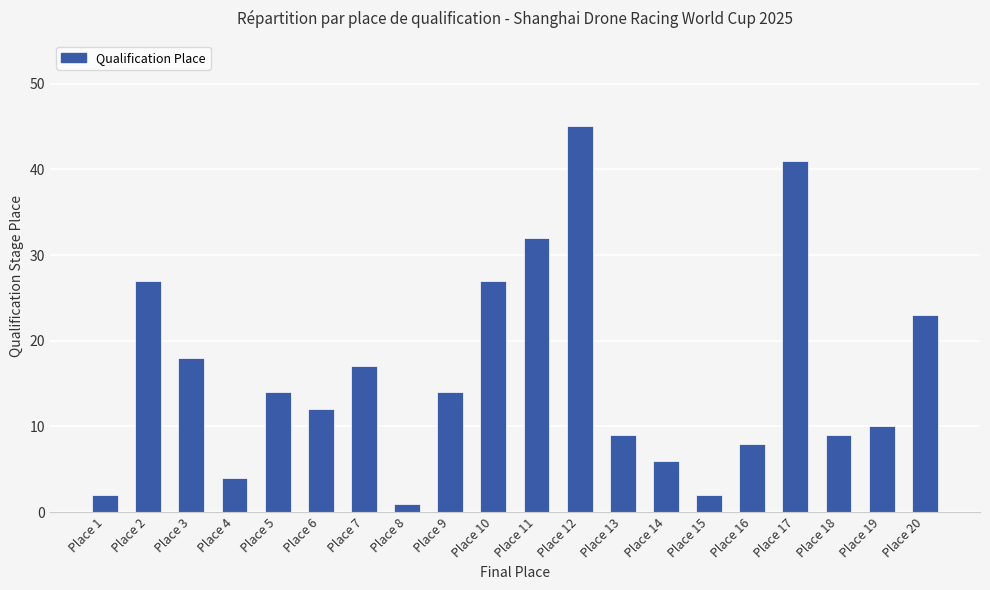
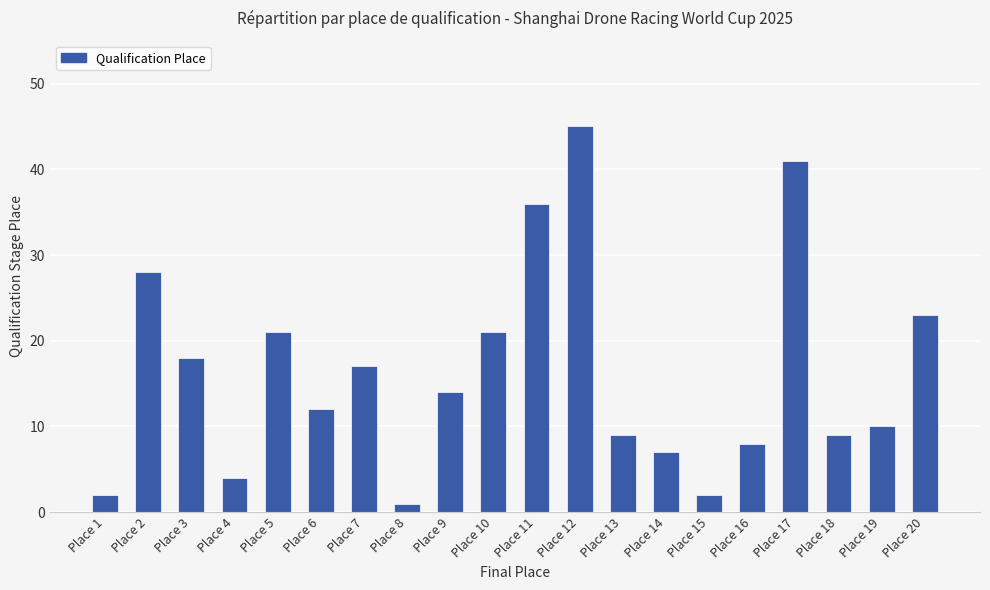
Place 2: 27 -> 28
Place 5: 14 -> 21
Place 10: 27 -> 21
Place 11: 32 -> 36
Place 14: 6 -> 7
